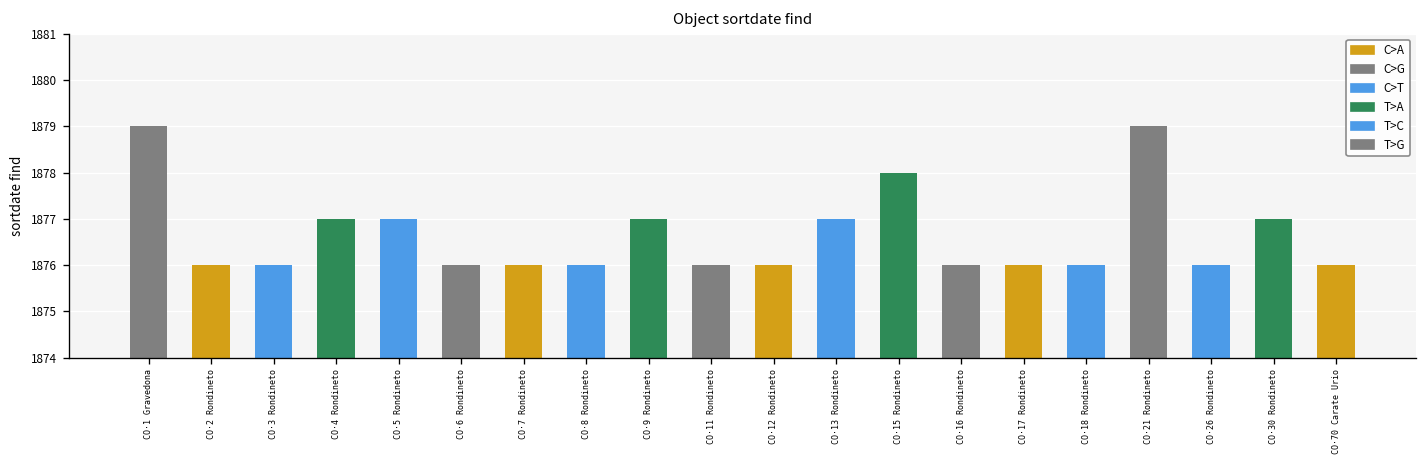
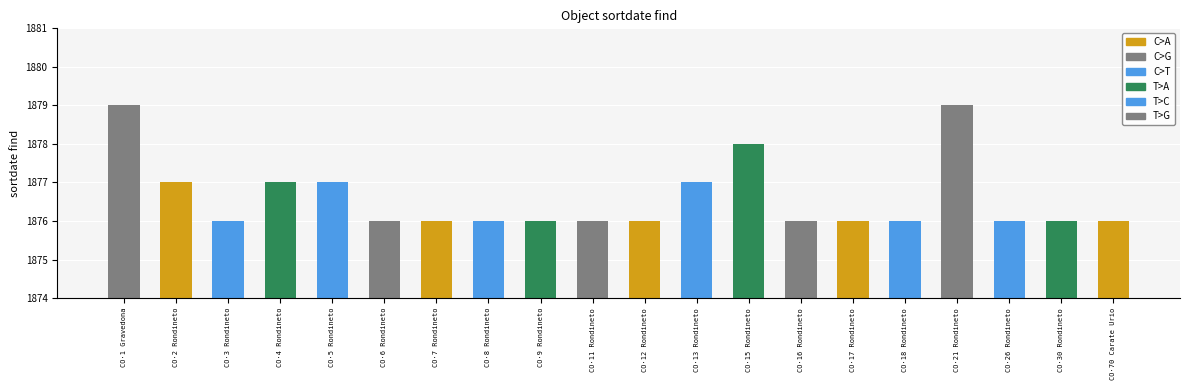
CO·2 Rondineto: 1876 -> 1877
CO·9 Rondineto: 1877 -> 1876
CO·30 Rondineto: 1877 -> 1876
